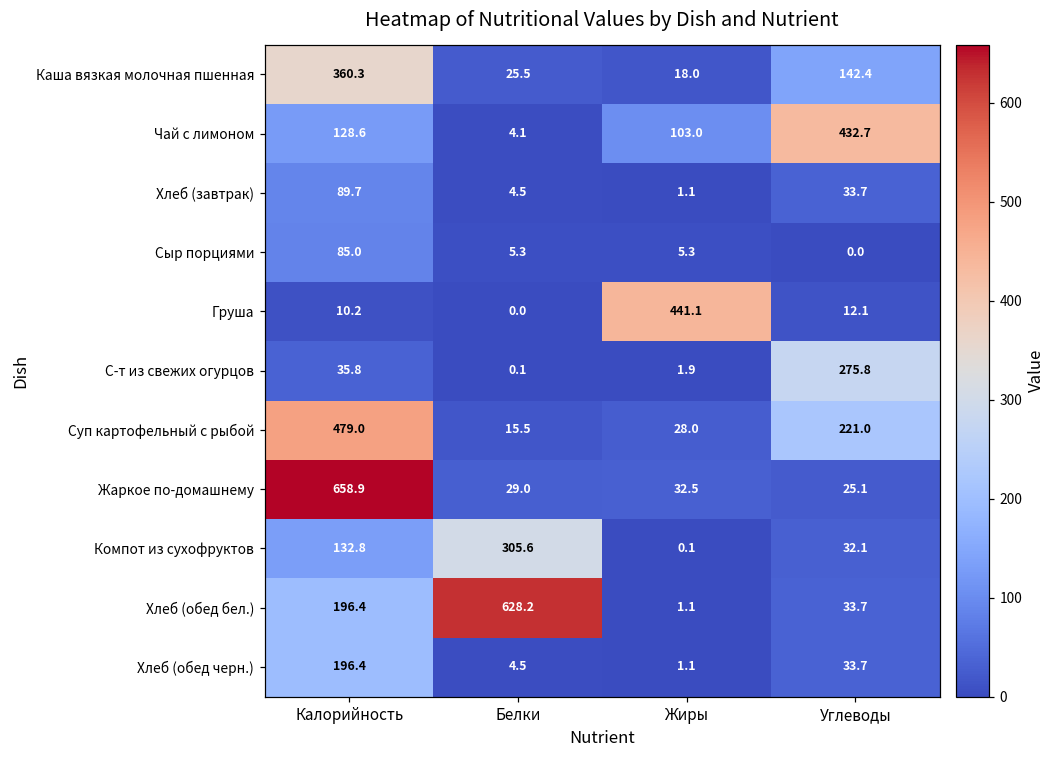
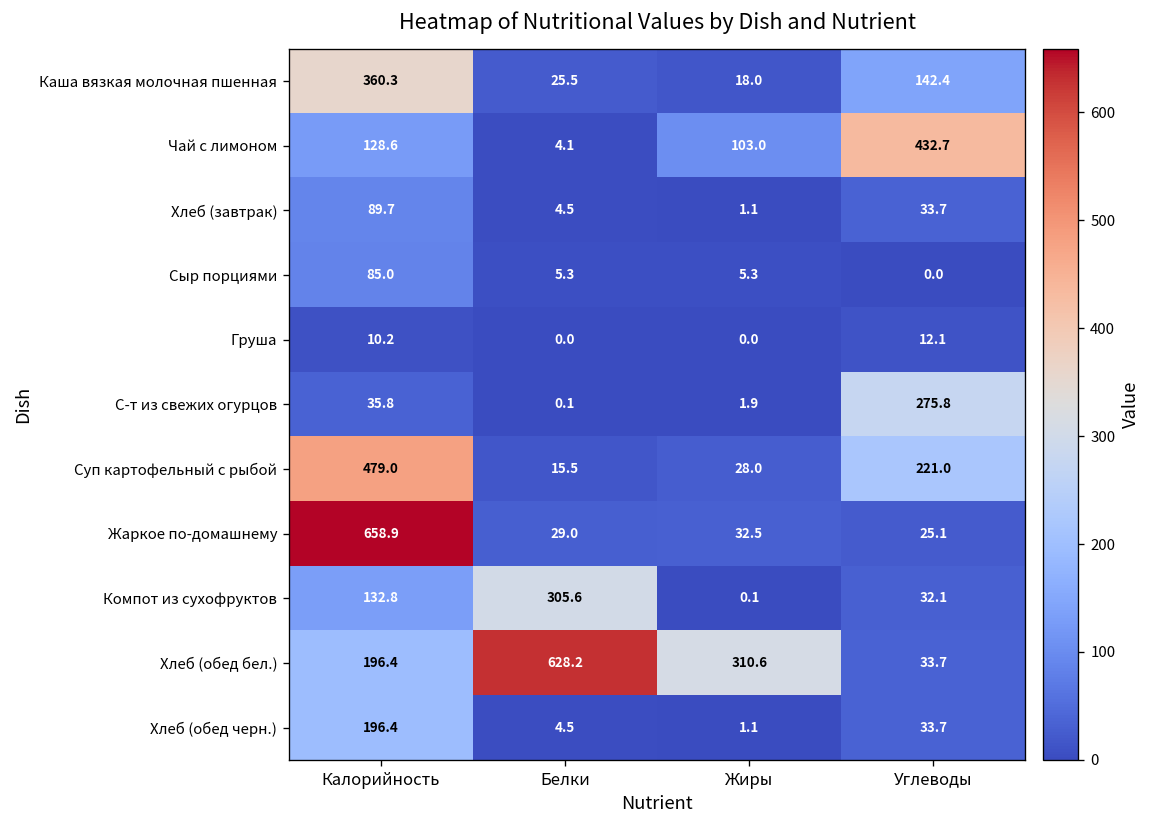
Груша, Жиры: 441.1 -> 0.0
Хлеб (обед бел.), Жиры: 1.1 -> 310.6
